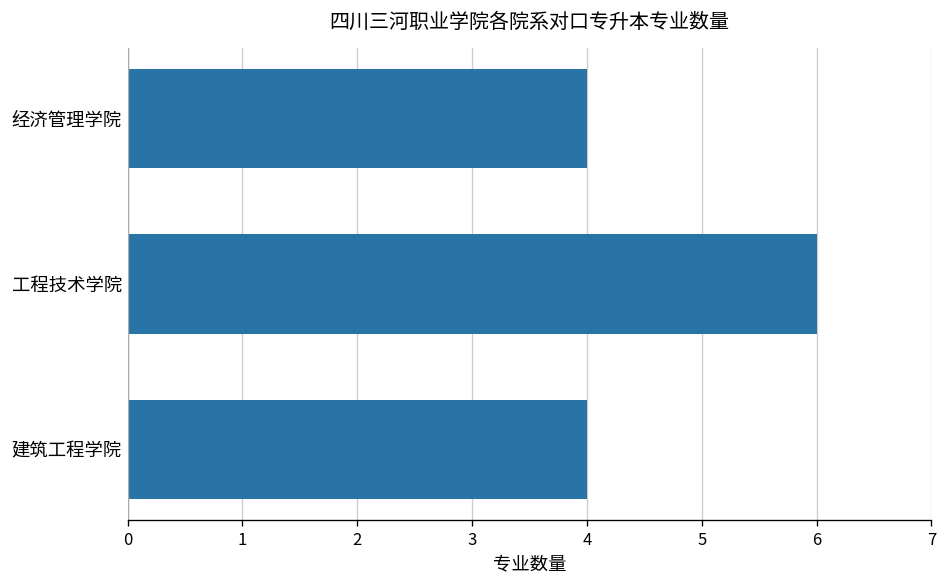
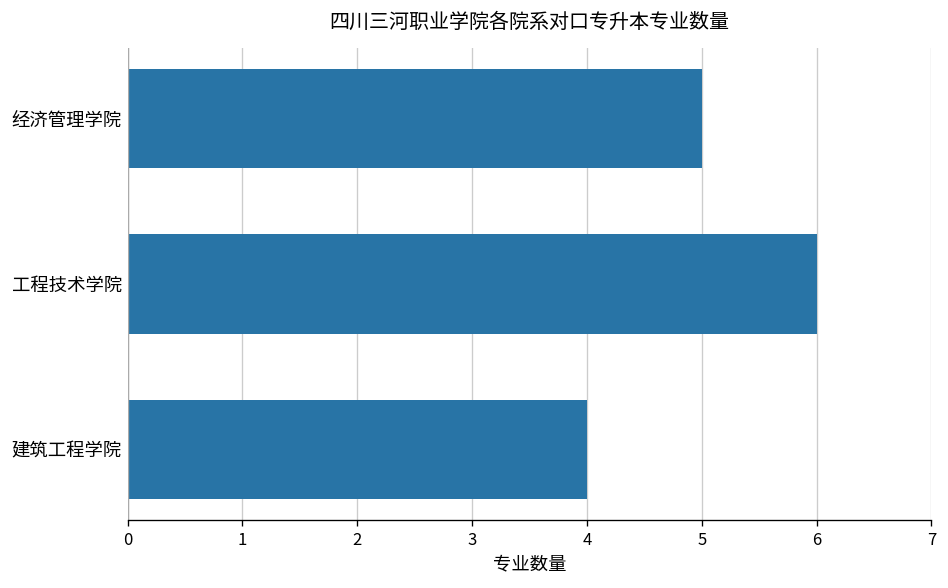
经济管理学院: 4 -> 5
